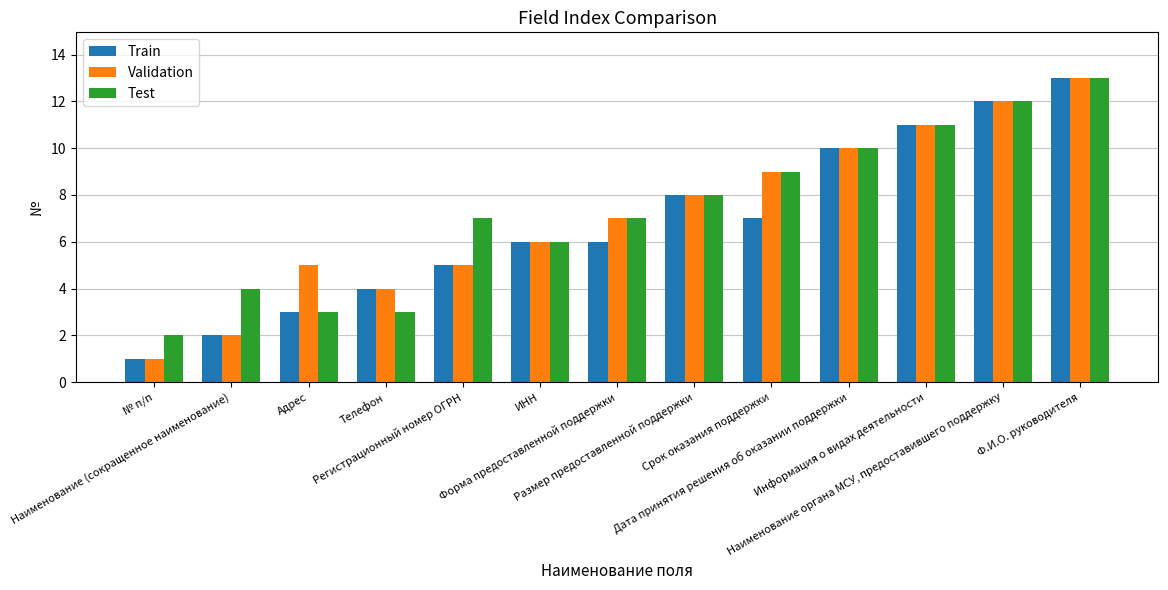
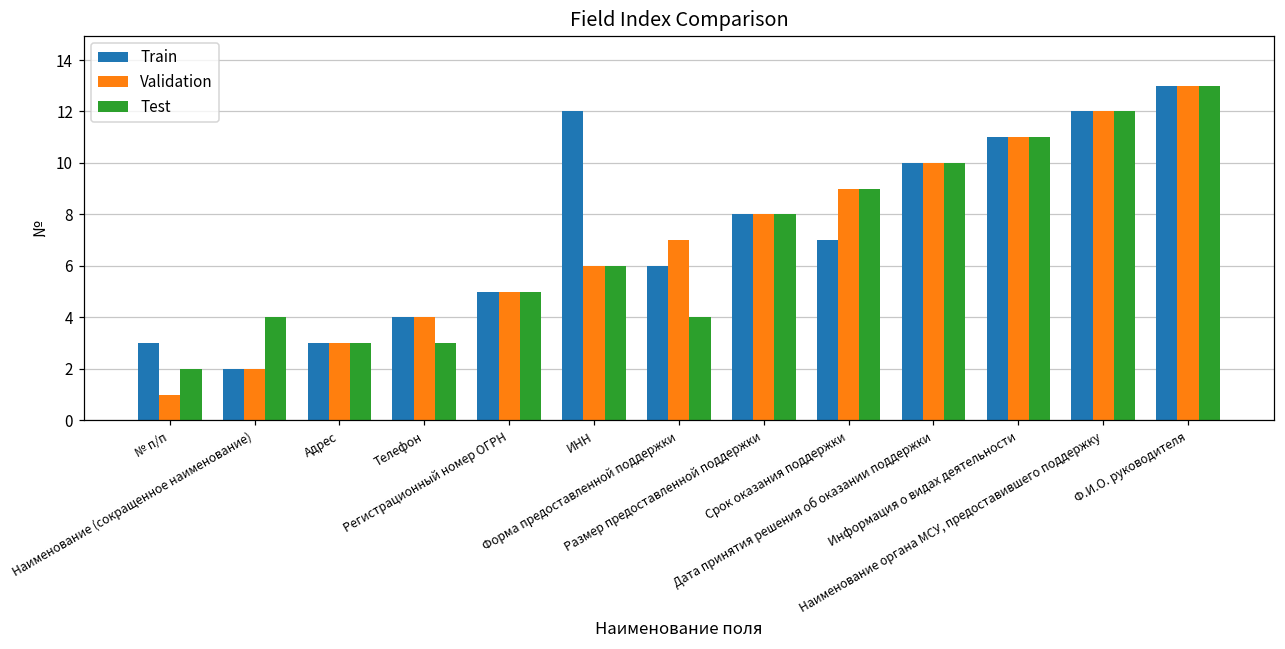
Train, № п/п: 1 -> 3
Validation, Адрес: 5 -> 3
Test, Регистрационный номер ОГРН: 7 -> 5
Train, ИНН: 6 -> 12
Test, Форма предоставленной поддержки: 7 -> 4
